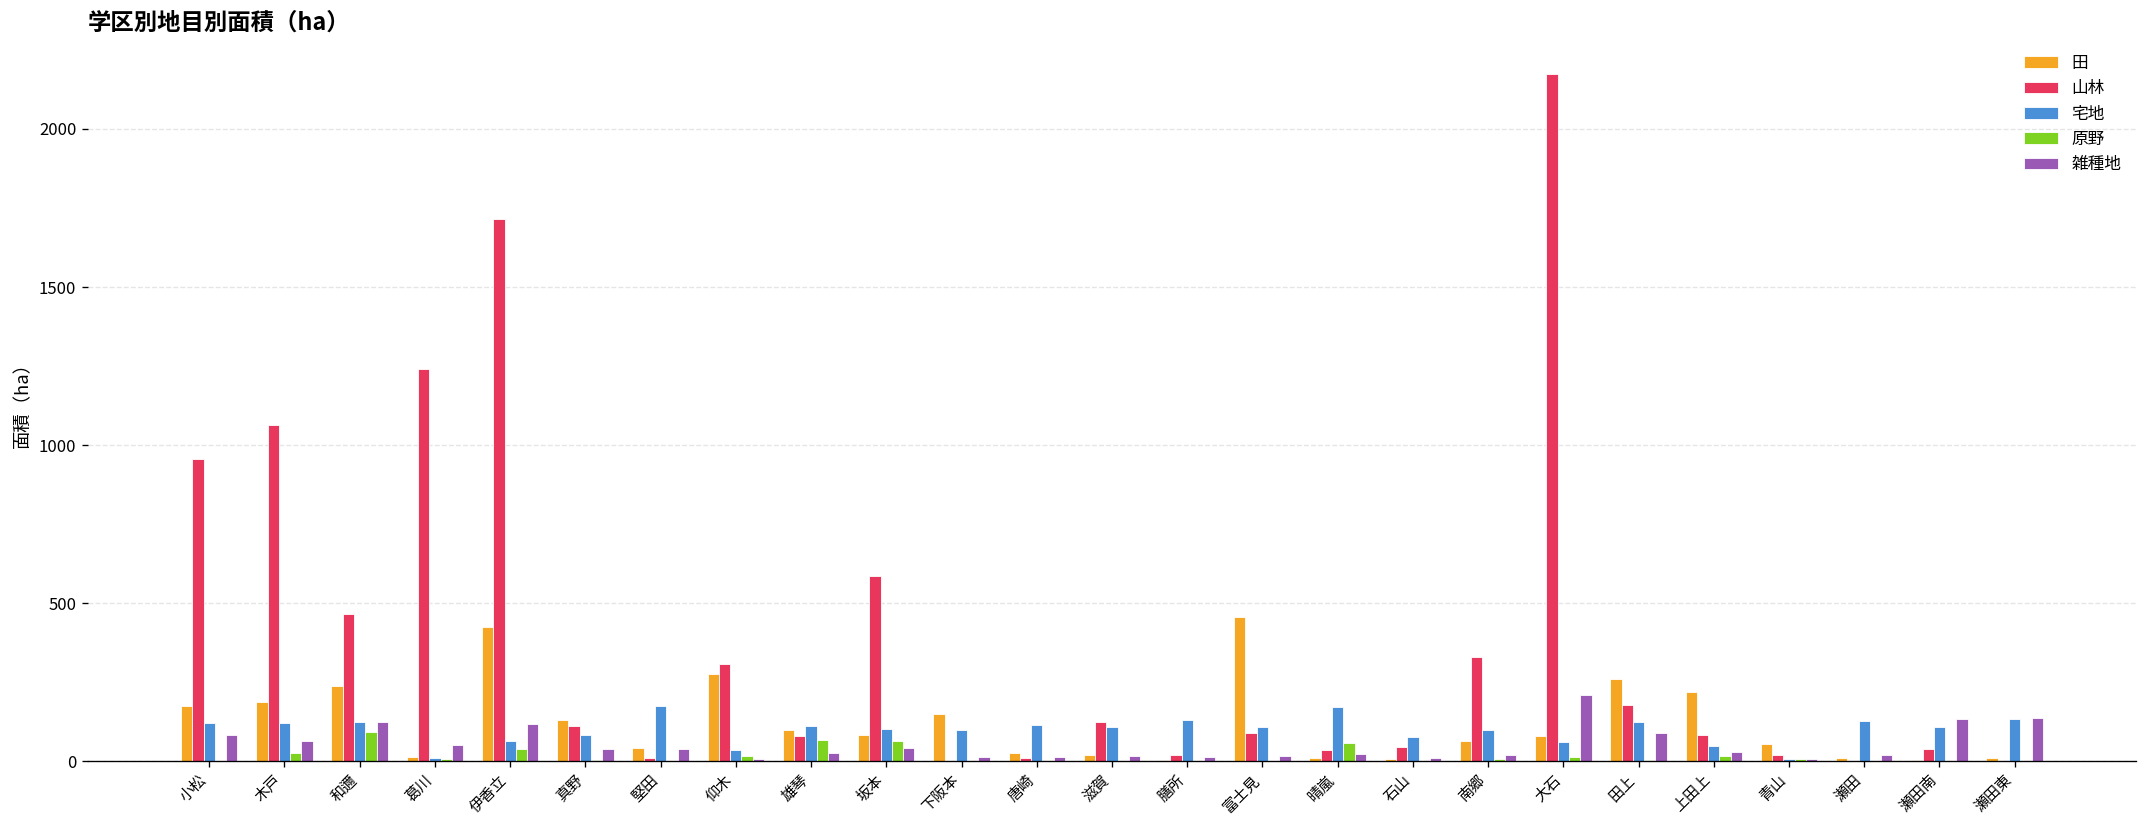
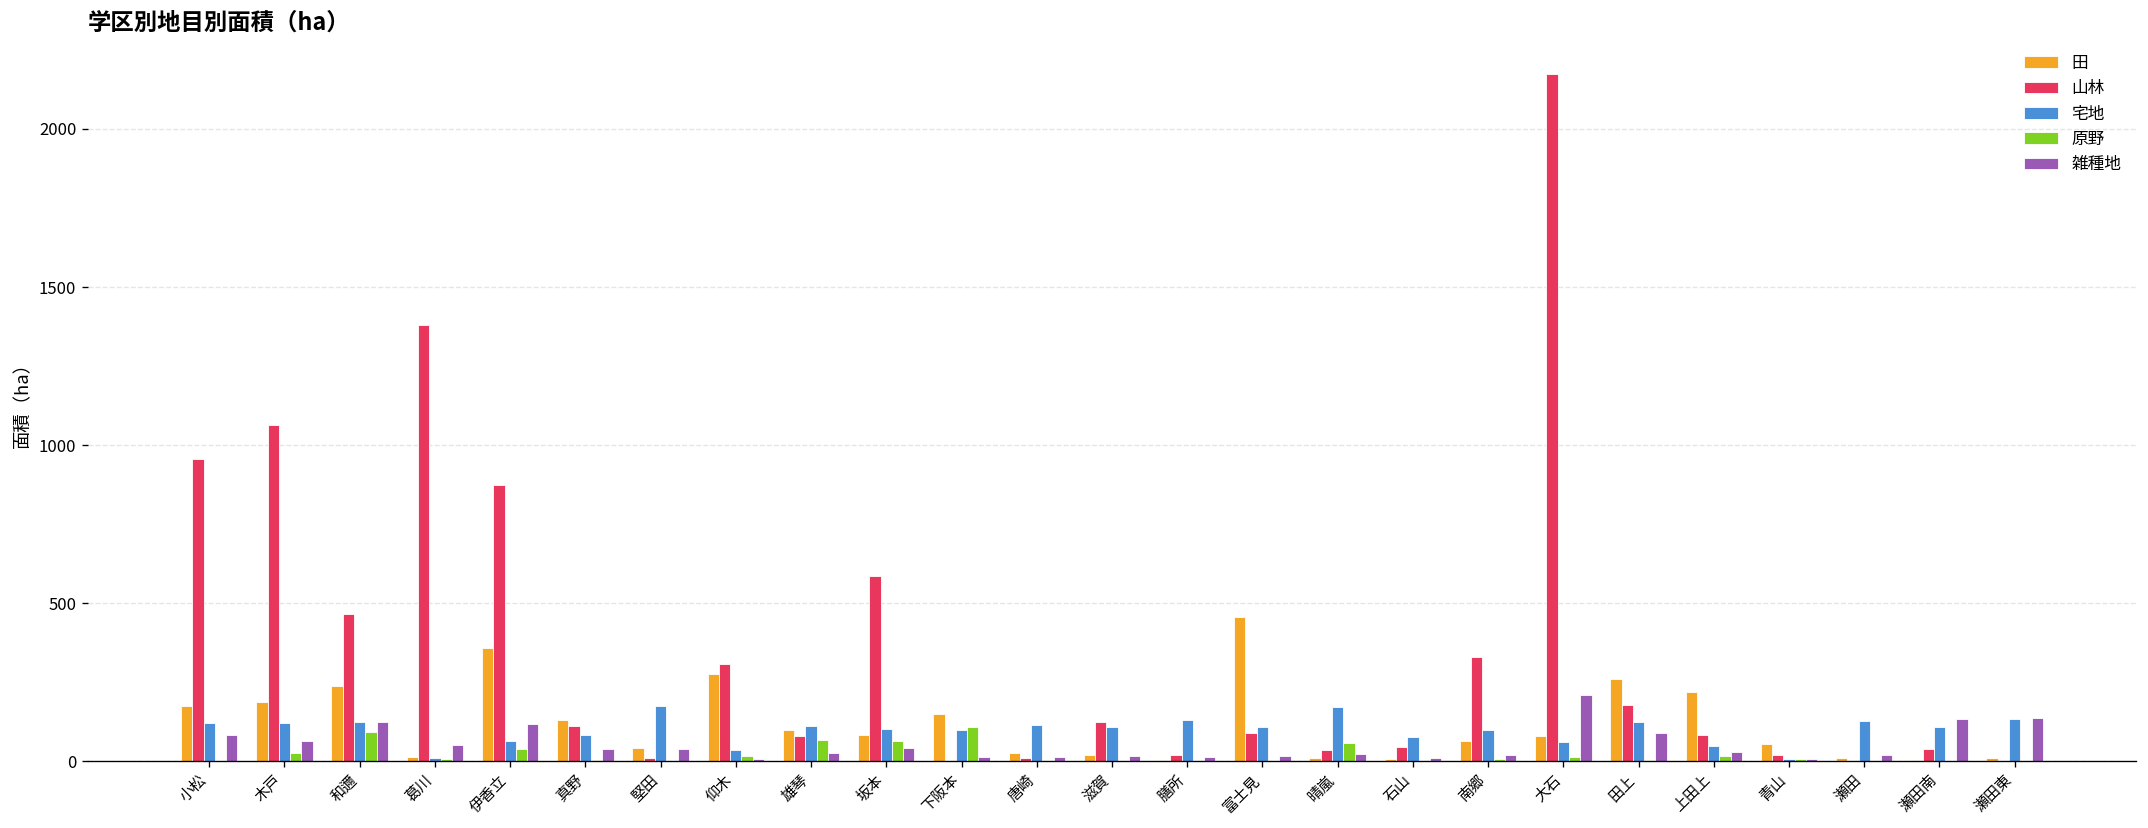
山林, 葛川: 1240 -> 1380
田, 伊香立: 430 -> 360
山林, 伊香立: 1720 -> 870
原野, 下阪本: 0 -> 110
